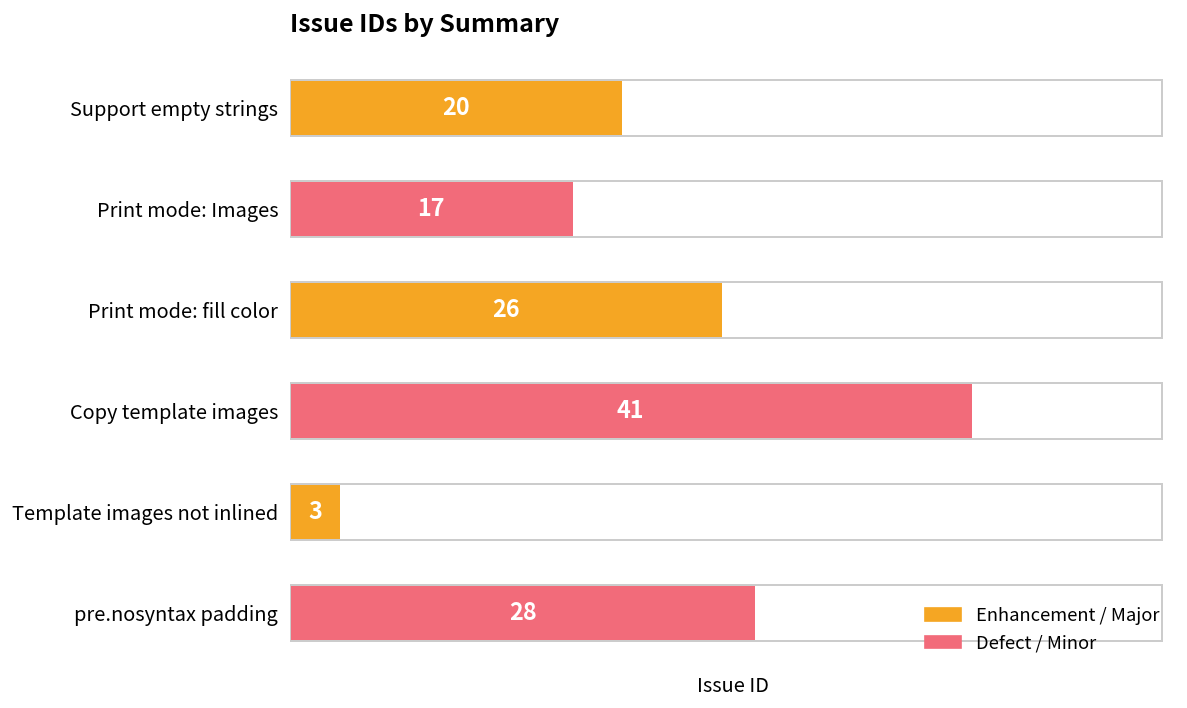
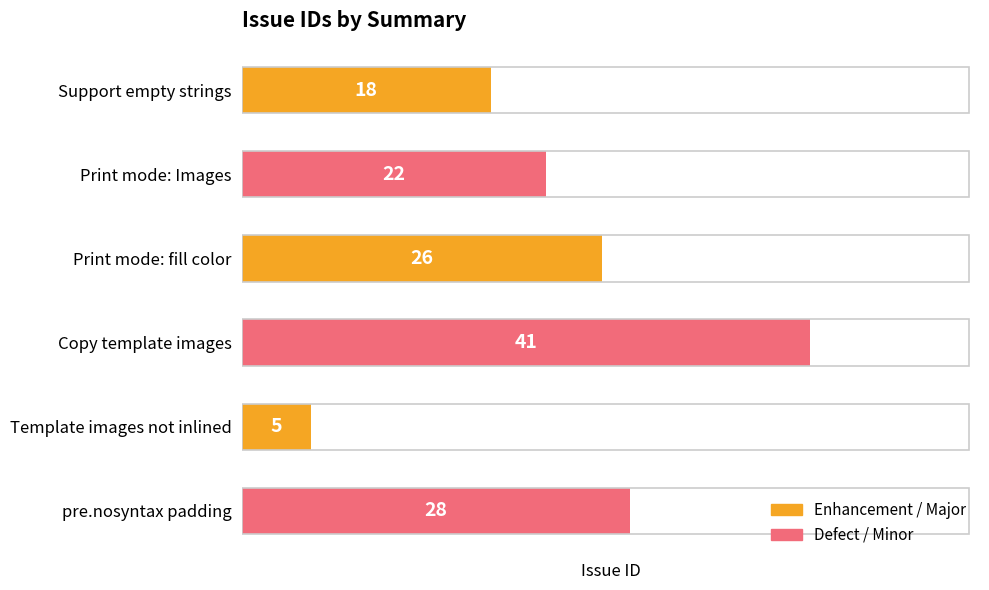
Support empty strings: 20 -> 18
Print mode: Images: 17 -> 22
Template images not inlined: 3 -> 5
